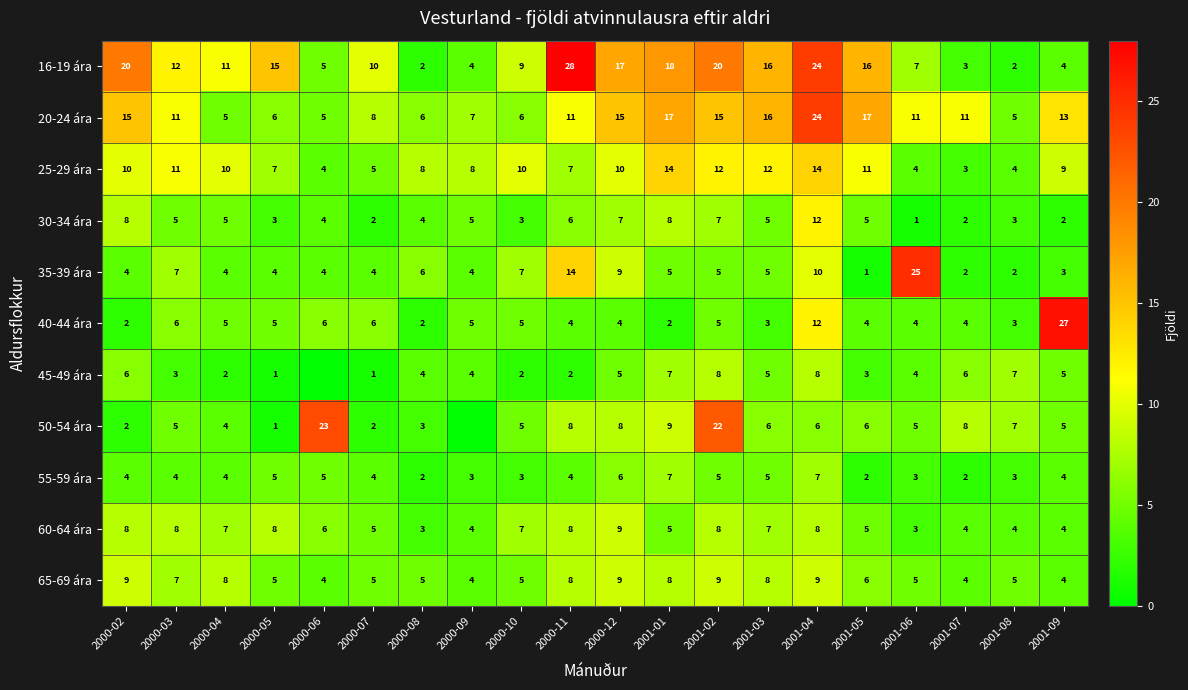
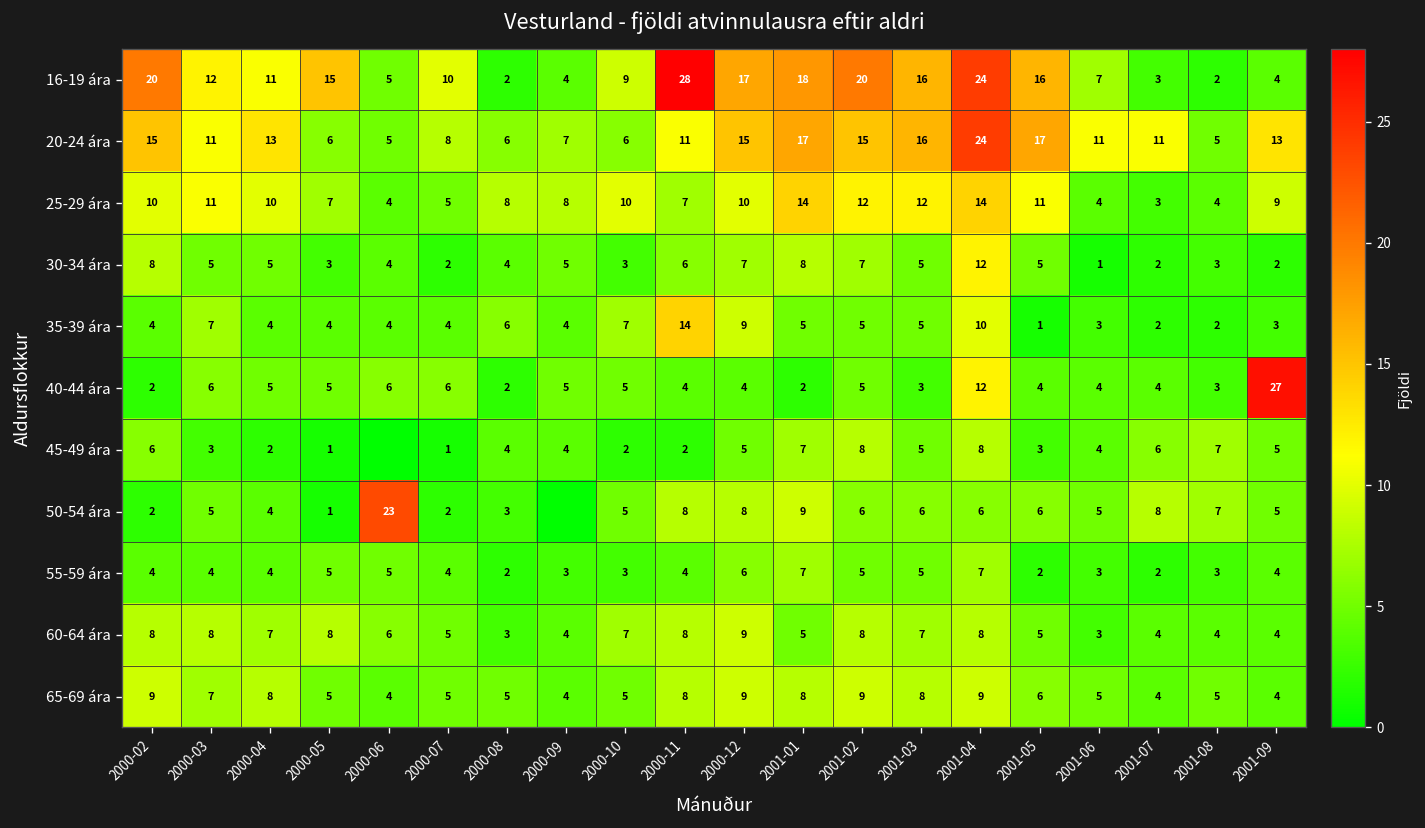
20-24 ára, 2000-04: 5 -> 13
35-39 ára, 2001-06: 25 -> 3
50-54 ára, 2001-02: 22 -> 6
